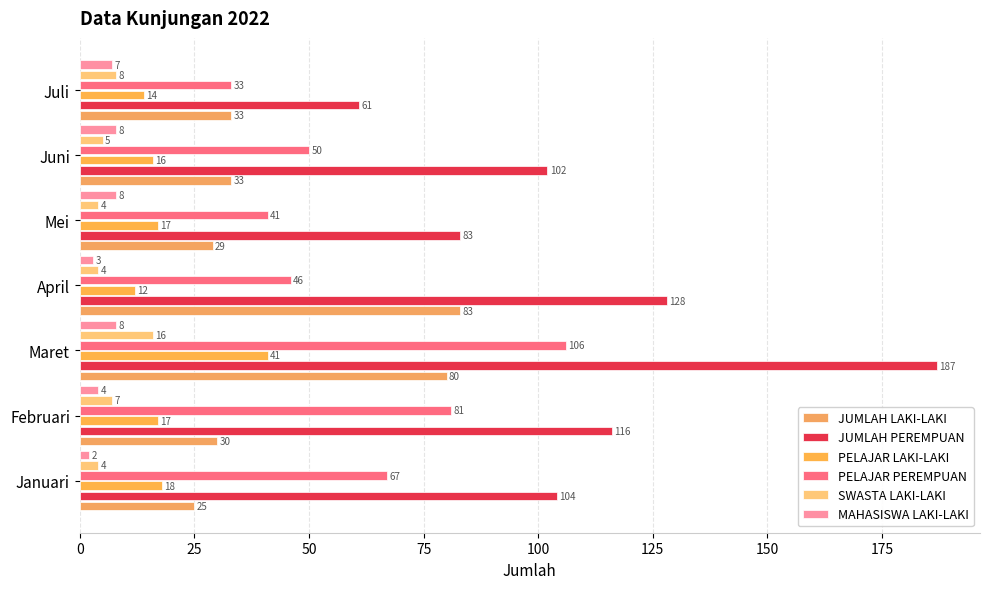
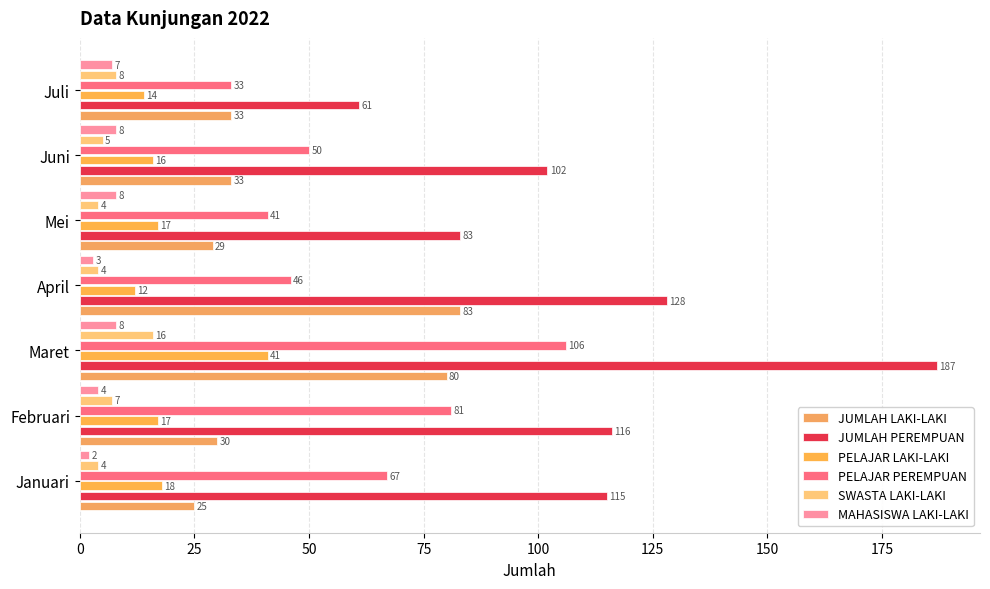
JUMLAH PEREMPUAN, Januari: 104 -> 115
